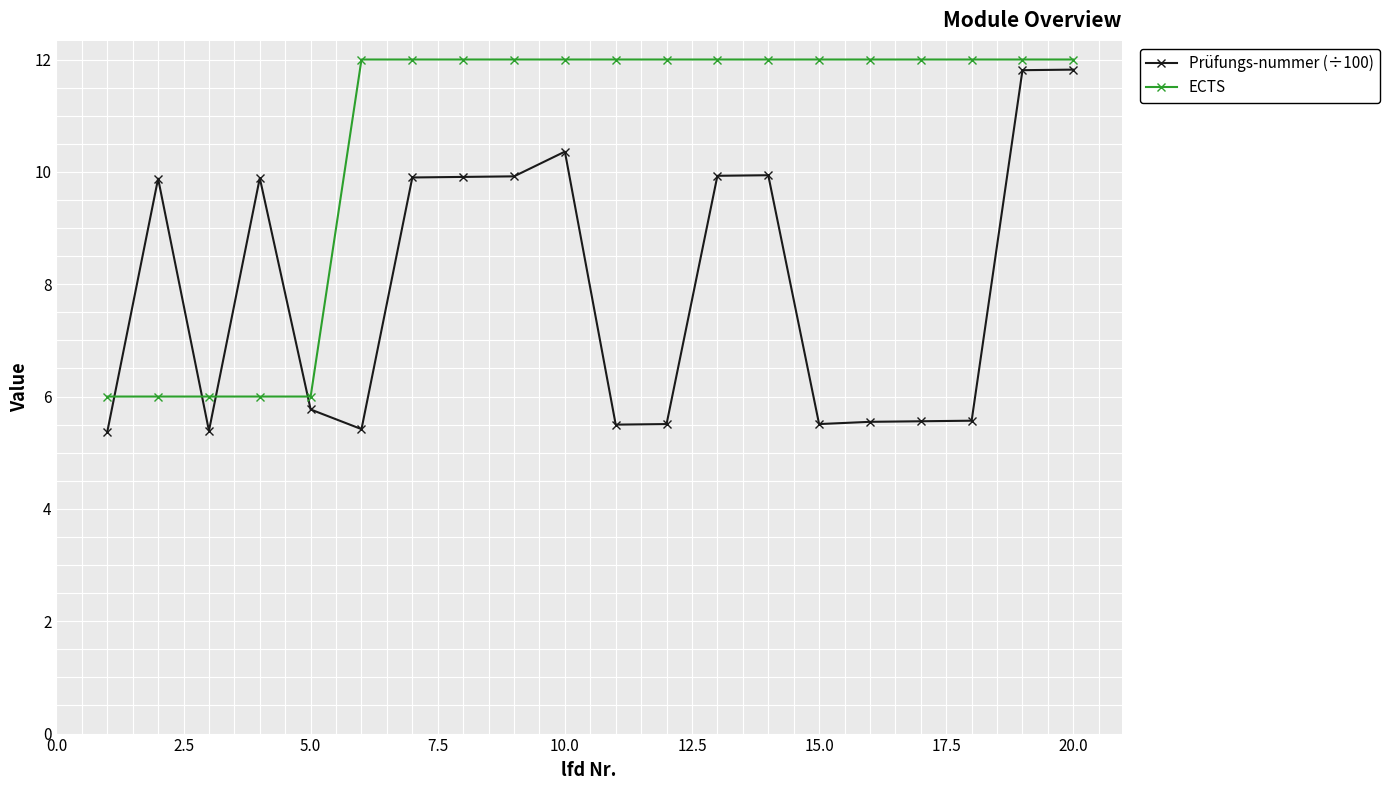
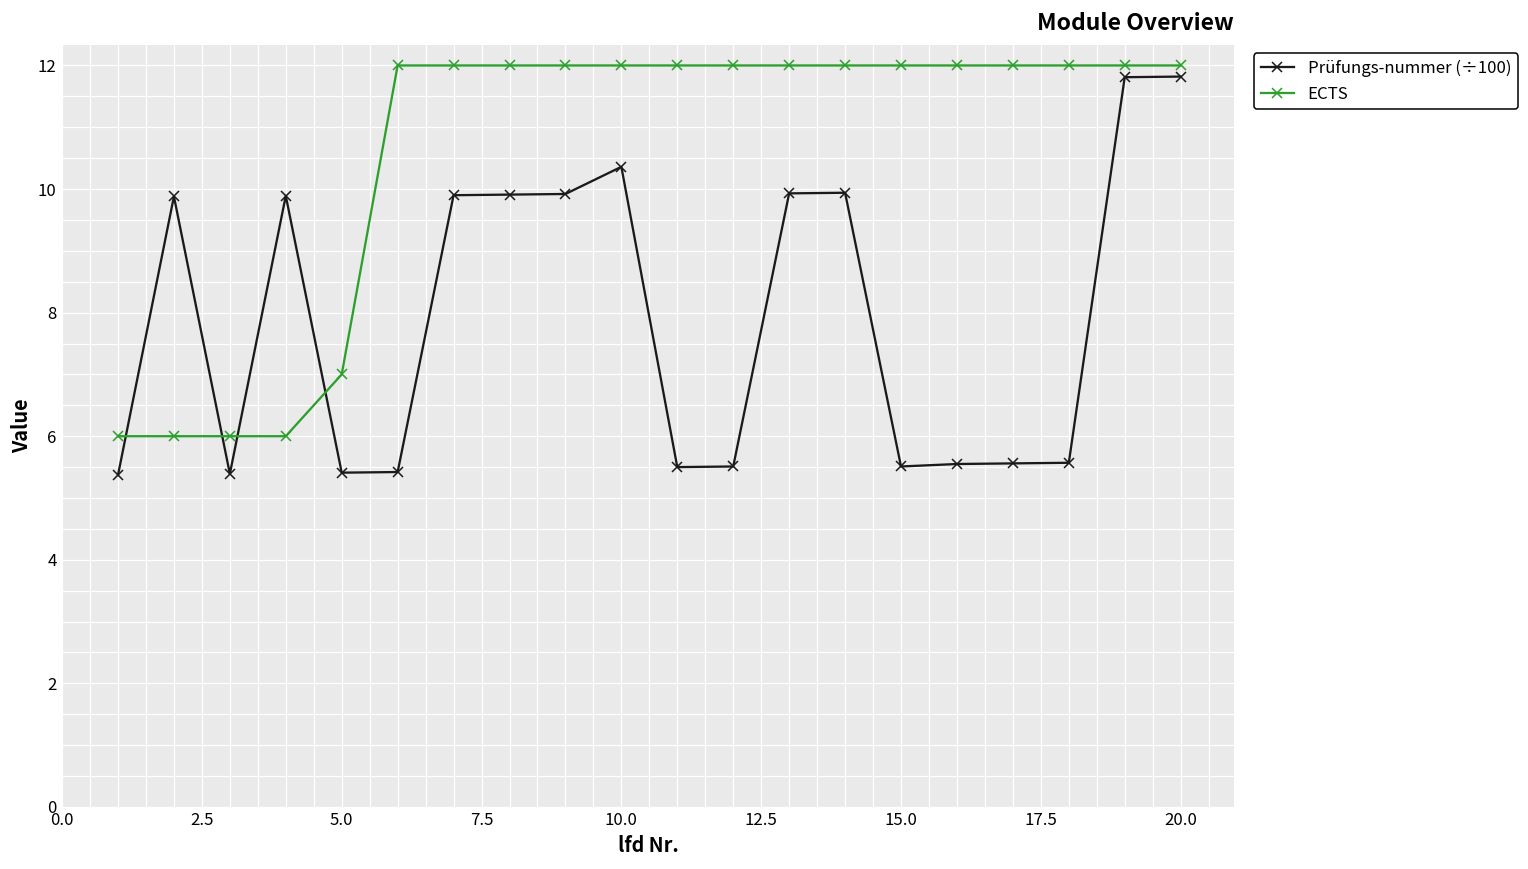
Prüfungs-nummer (÷100), 5.0: 5.8 -> 5.4
ECTS, 5.0: 6 -> 7
